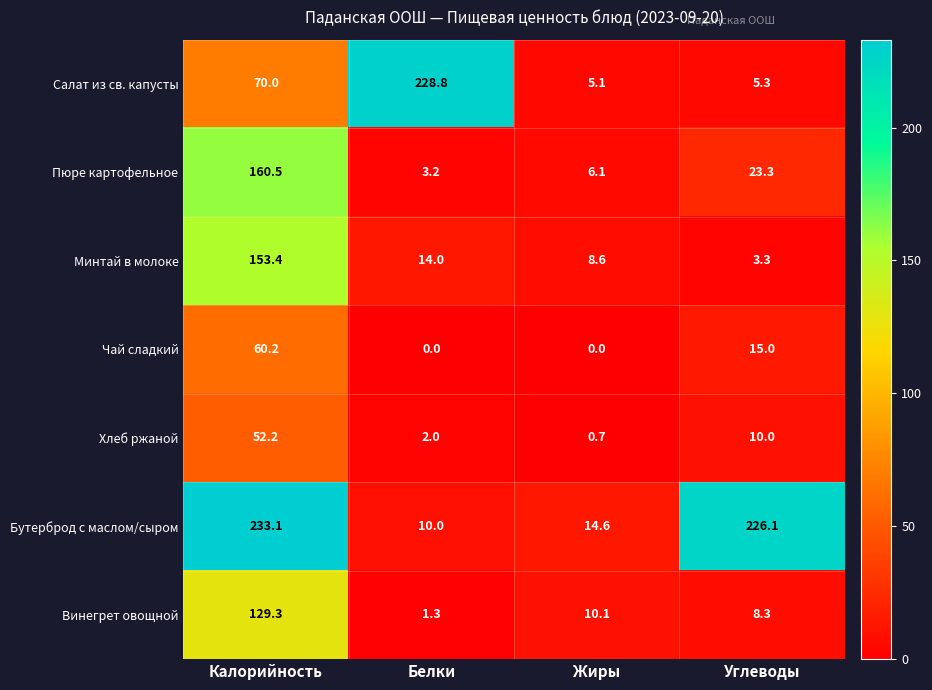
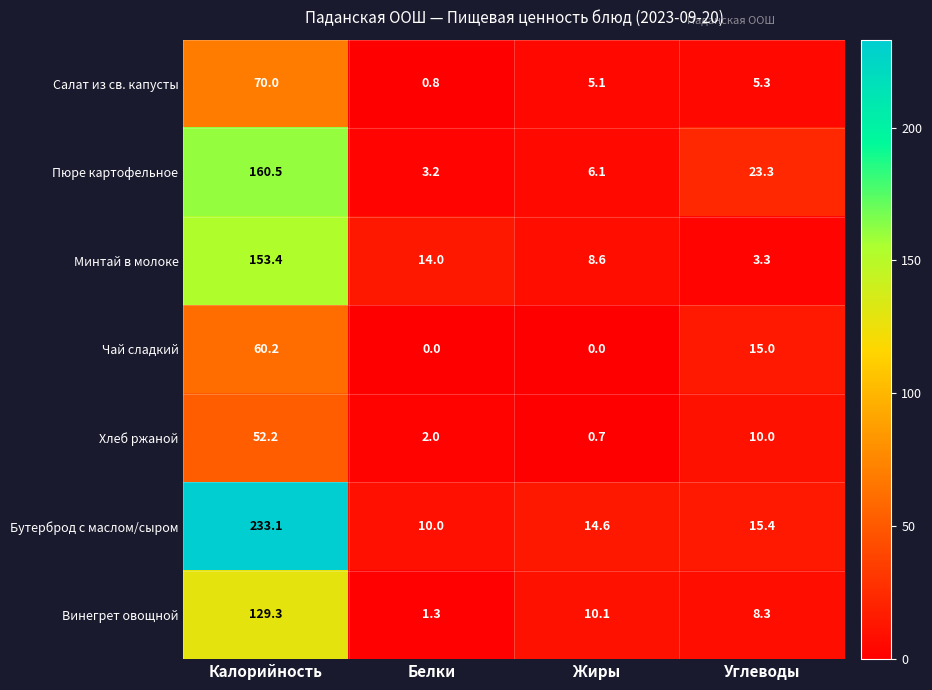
Салат из св. капусты, Белки: 228.8 -> 0.8
Бутерброд с маслом/сыром, Углеводы: 226.1 -> 15.4
